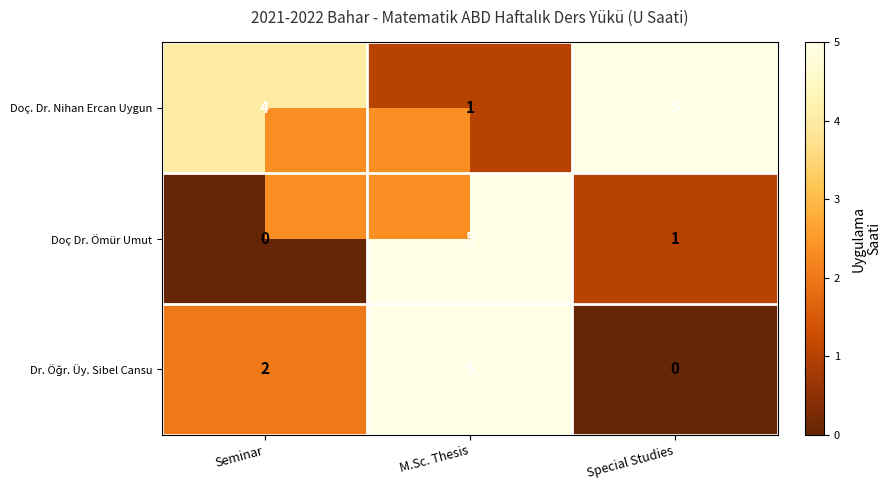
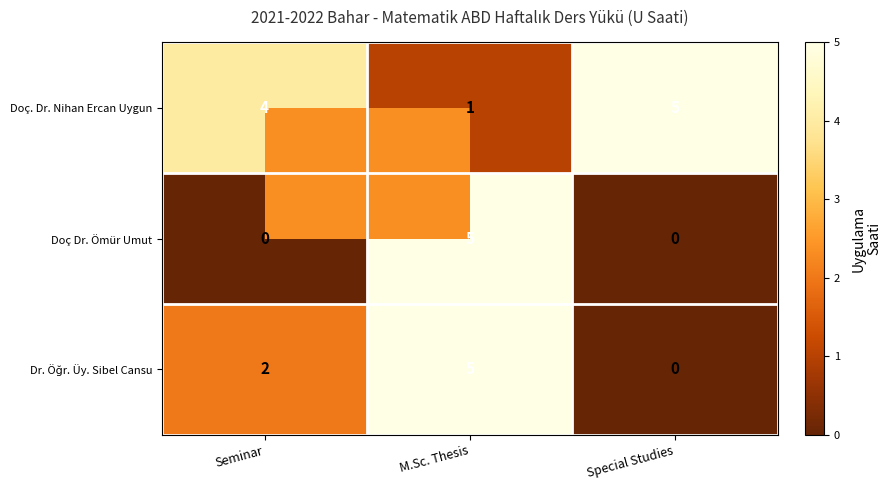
Doç Dr. Ömür Umut, Special Studies: 1 -> 0
